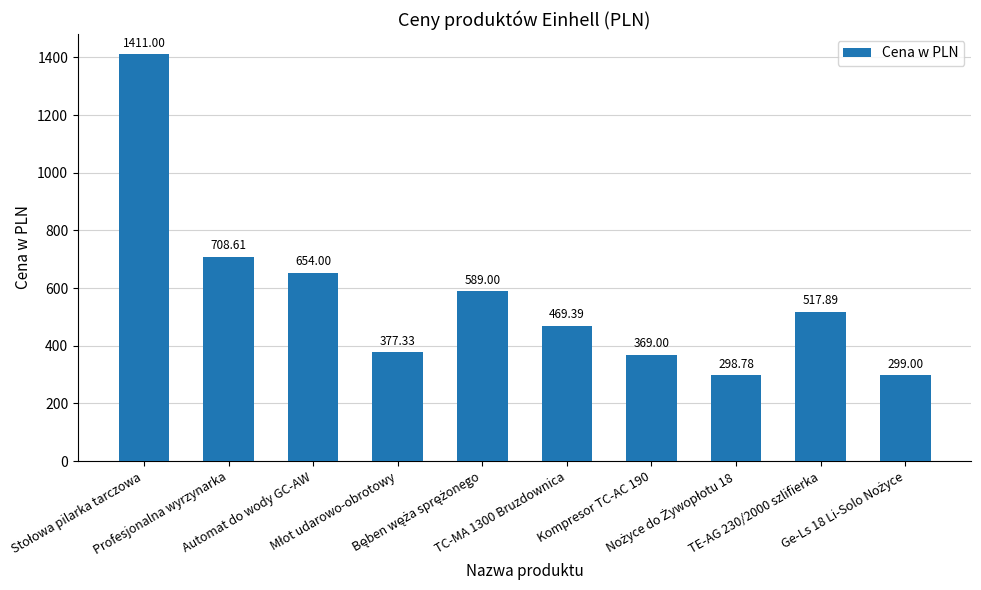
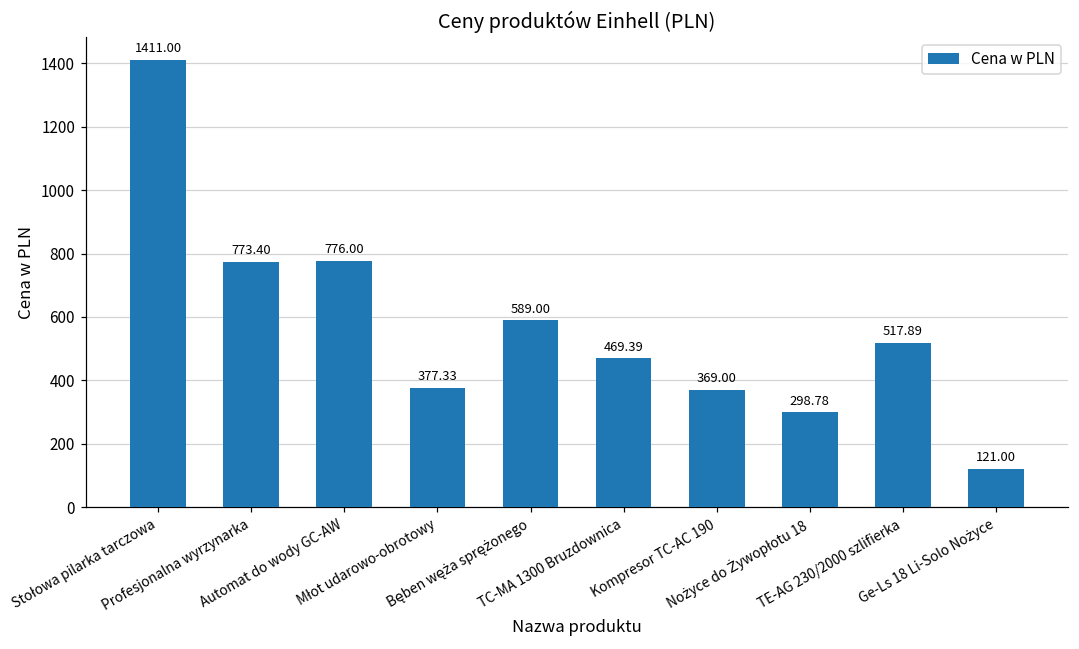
Profesjonalna wyrzynarka: 708.61 -> 773.40
Automat do wody GC-AW: 654.00 -> 776.00
Ge-Ls 18 Li-Solo Nożyce: 299.00 -> 121.00
